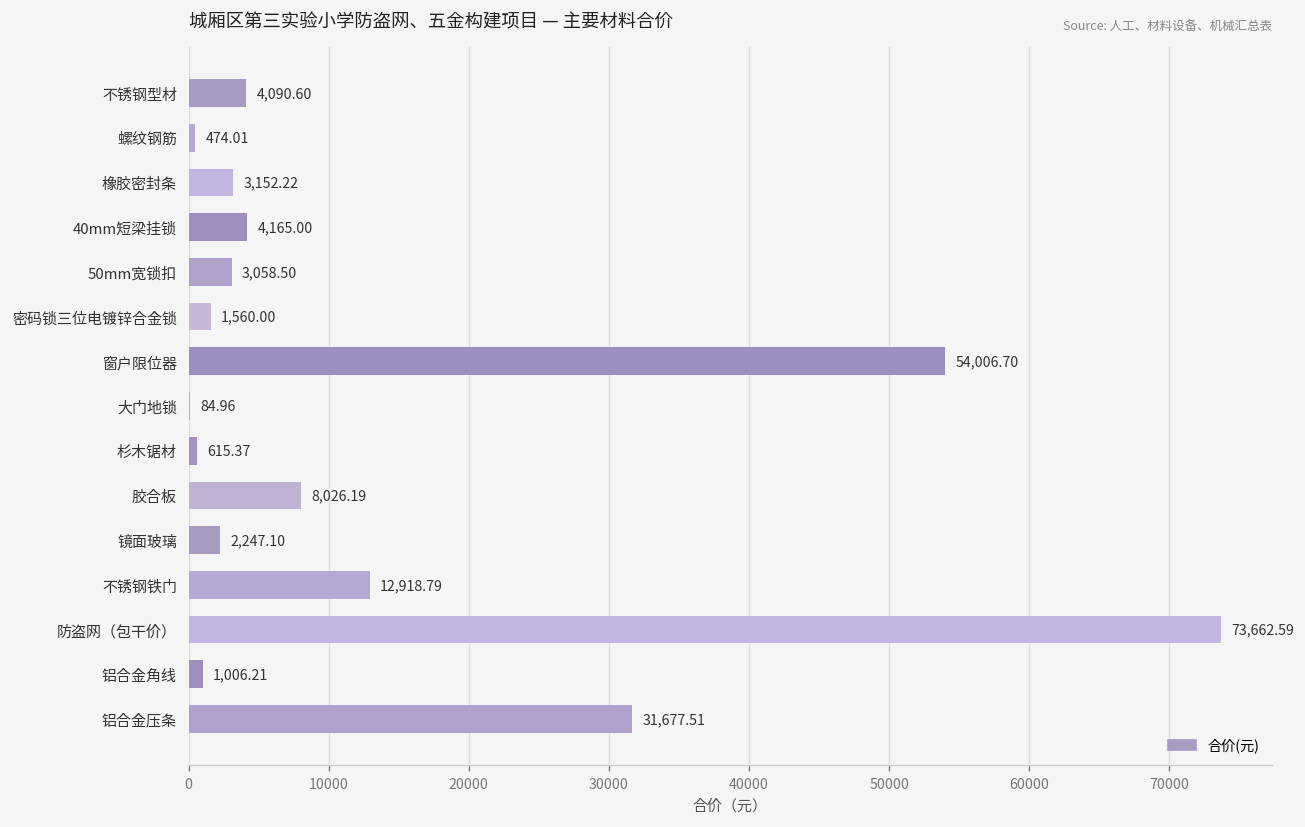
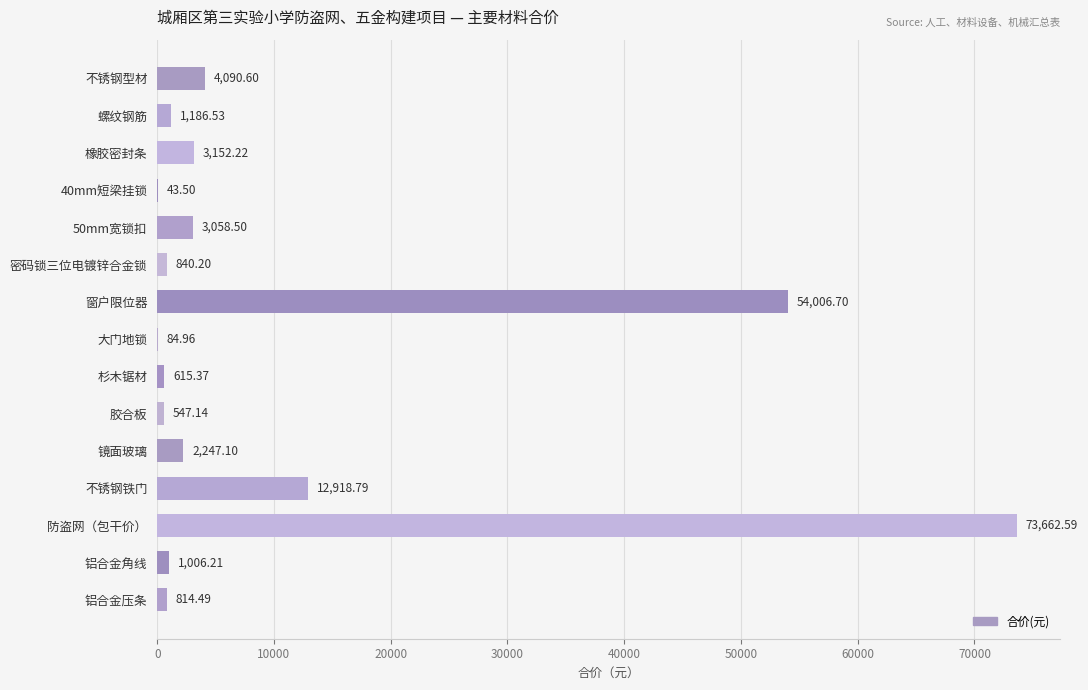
螺纹钢筋: 474.01 -> 1,186.53
40mm短梁挂锁: 4,165.00 -> 43.50
密码锁三位电镀锌合金锁: 1,560.00 -> 840.20
胶合板: 8,026.19 -> 547.14
铝合金压条: 31,677.51 -> 814.49
